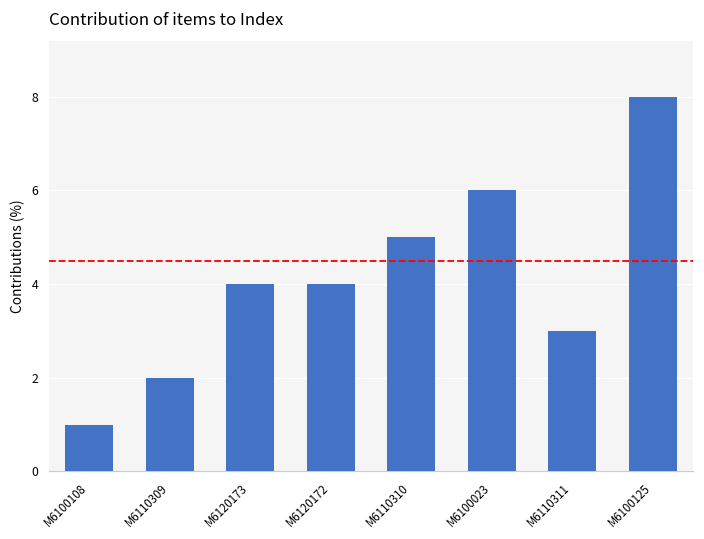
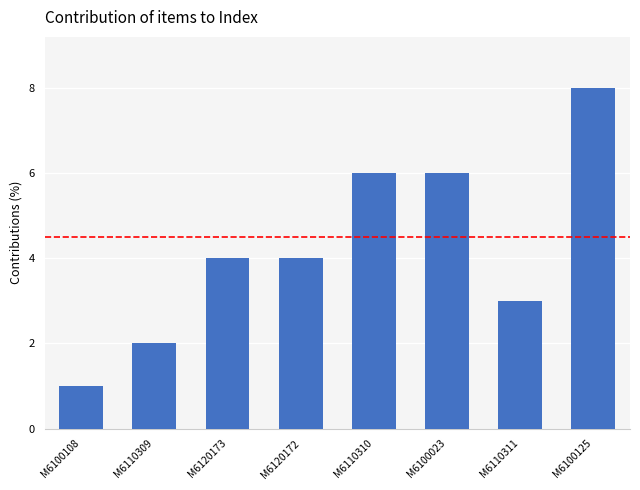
M6110310: 5 -> 6
